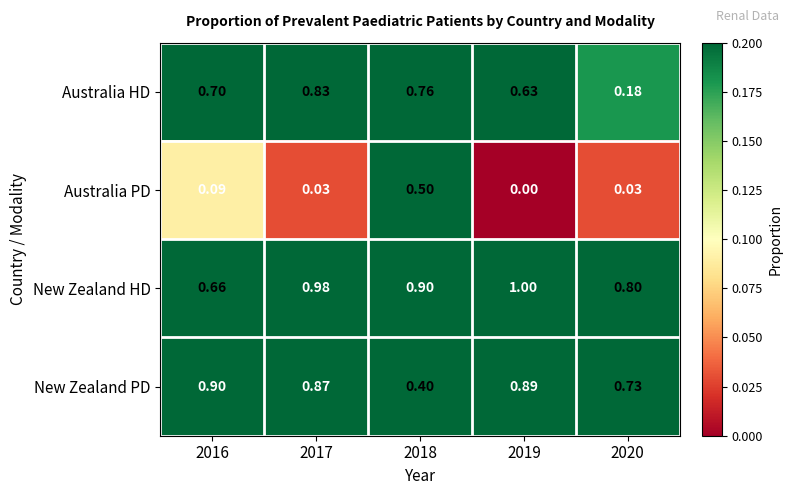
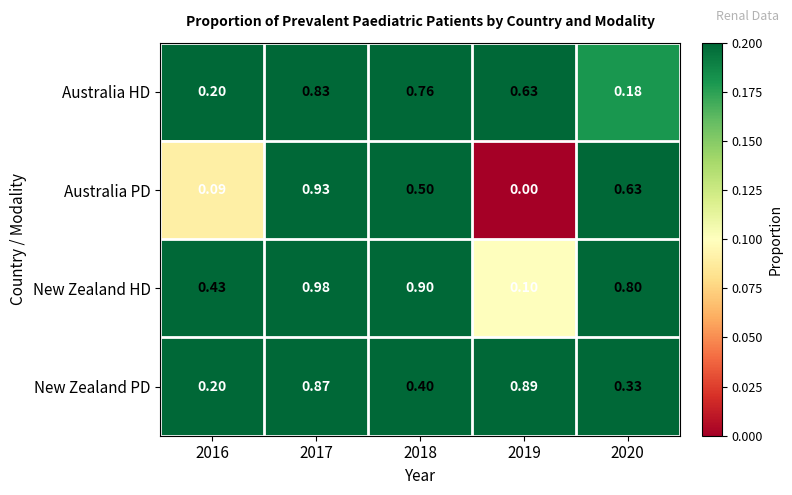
Australia HD, 2016: 0.70 -> 0.20
Australia PD, 2017: 0.03 -> 0.93
Australia PD, 2020: 0.03 -> 0.63
New Zealand HD, 2016: 0.66 -> 0.43
New Zealand HD, 2019: 1.00 -> 0.10
New Zealand PD, 2016: 0.90 -> 0.20
New Zealand PD, 2020: 0.73 -> 0.33
